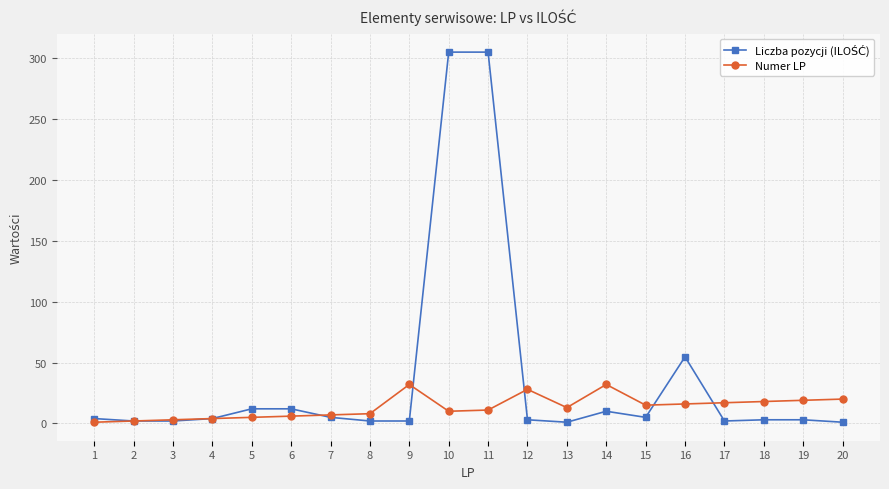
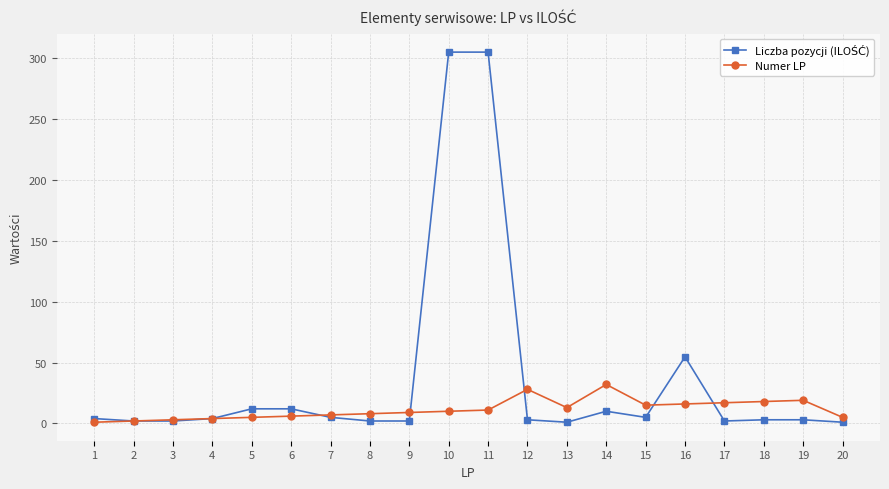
Numer LP, 9: 32 -> 9
Numer LP, 20: 20 -> 5
